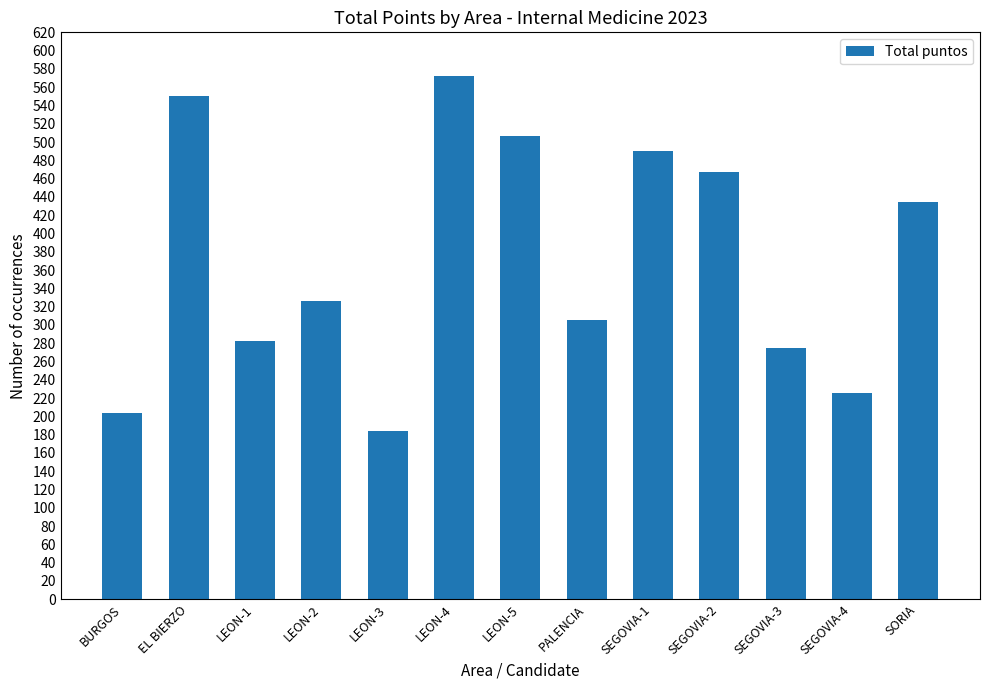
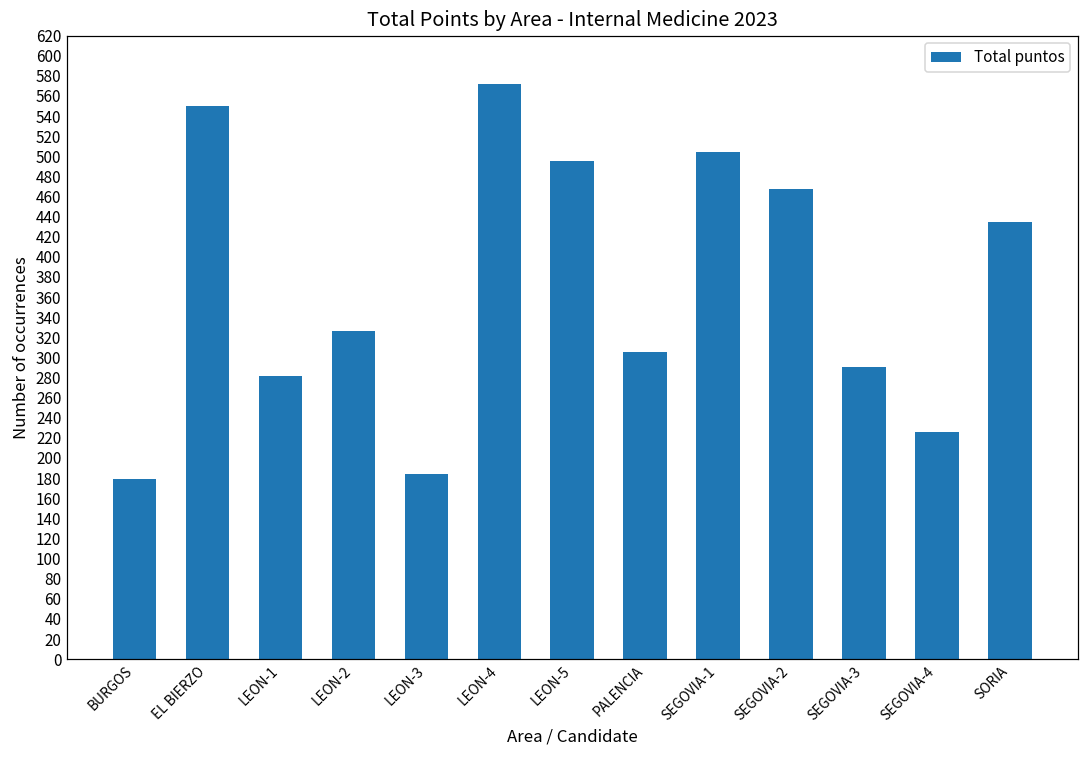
BURGOS: 200 -> 180
LEON-5: 510 -> 500
SEGOVIA-1: 490 -> 500
SEGOVIA-3: 270 -> 290
